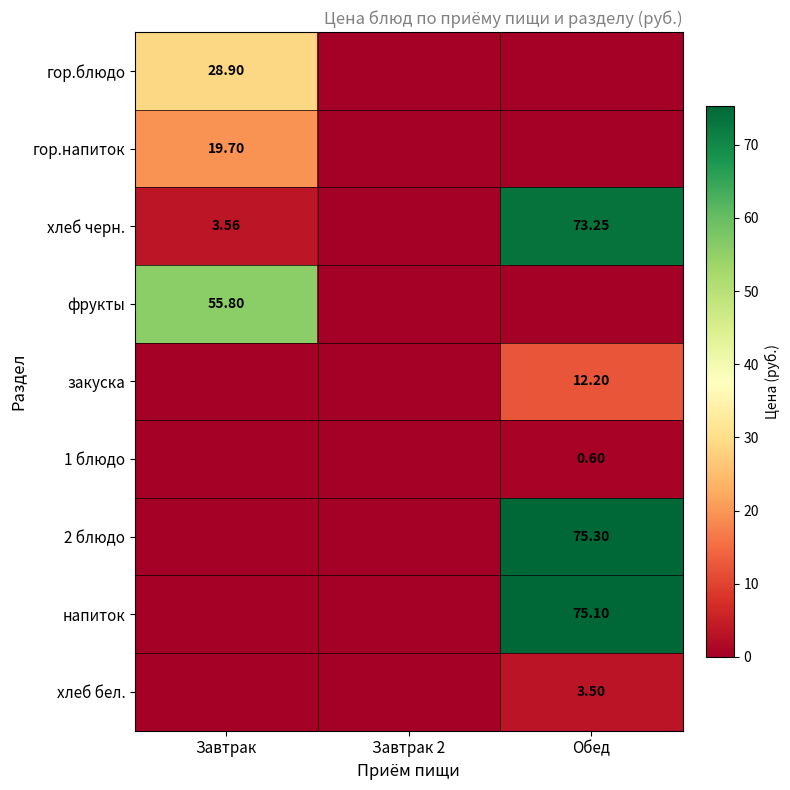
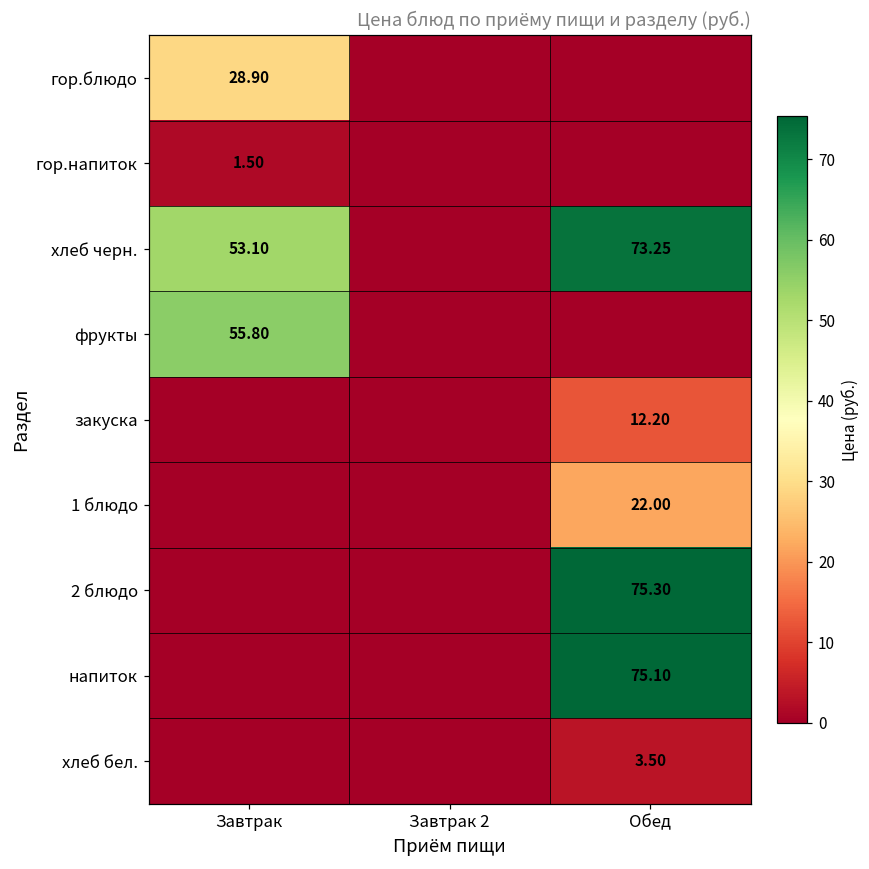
гор.напиток, Завтрак: 19.70 -> 1.50
хлеб черн., Завтрак: 3.56 -> 53.10
1 блюдо, Обед: 0.60 -> 22.00
